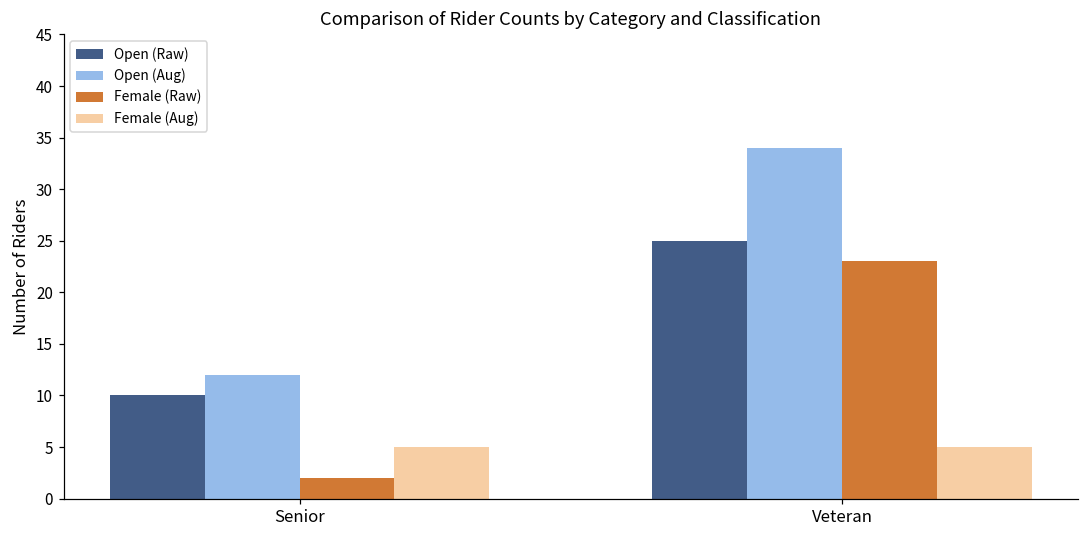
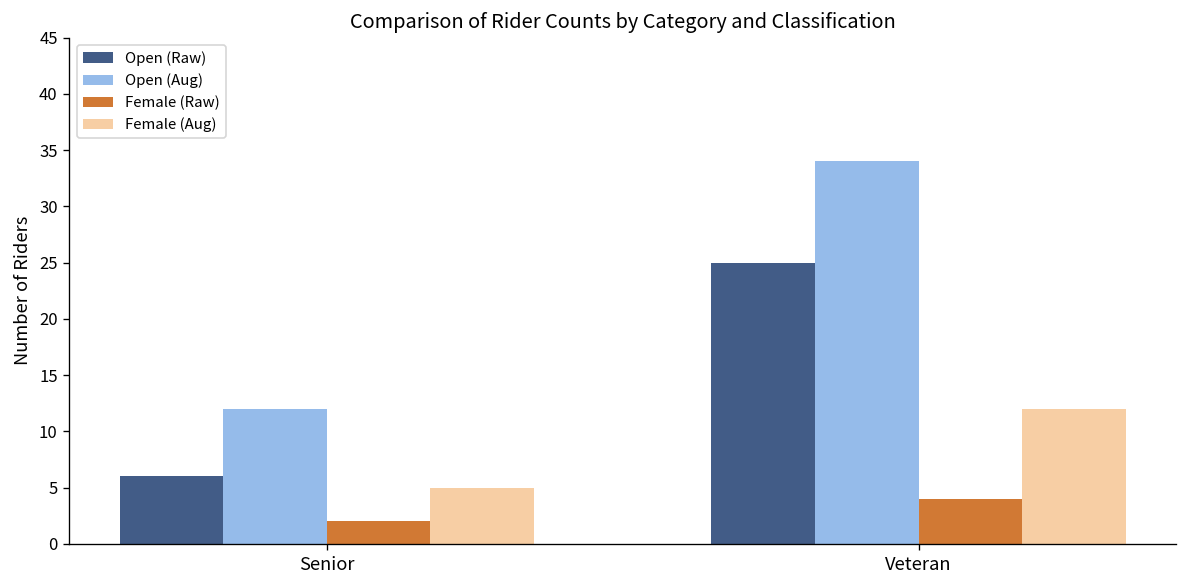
Open (Raw), Senior: 10 -> 6
Female (Raw), Veteran: 23 -> 4
Female (Aug), Veteran: 5 -> 12
